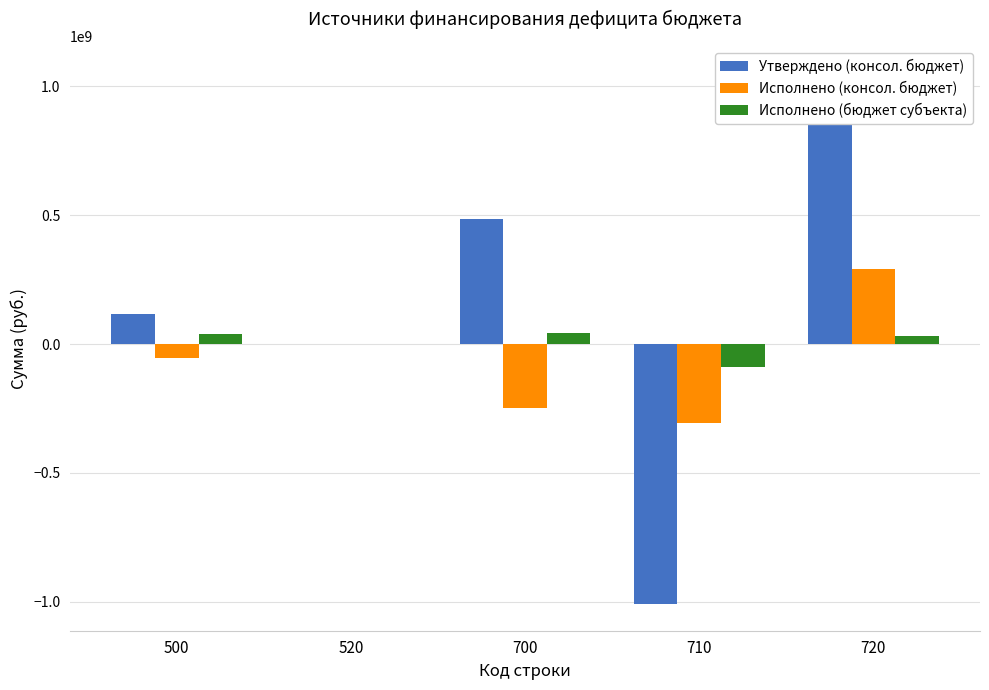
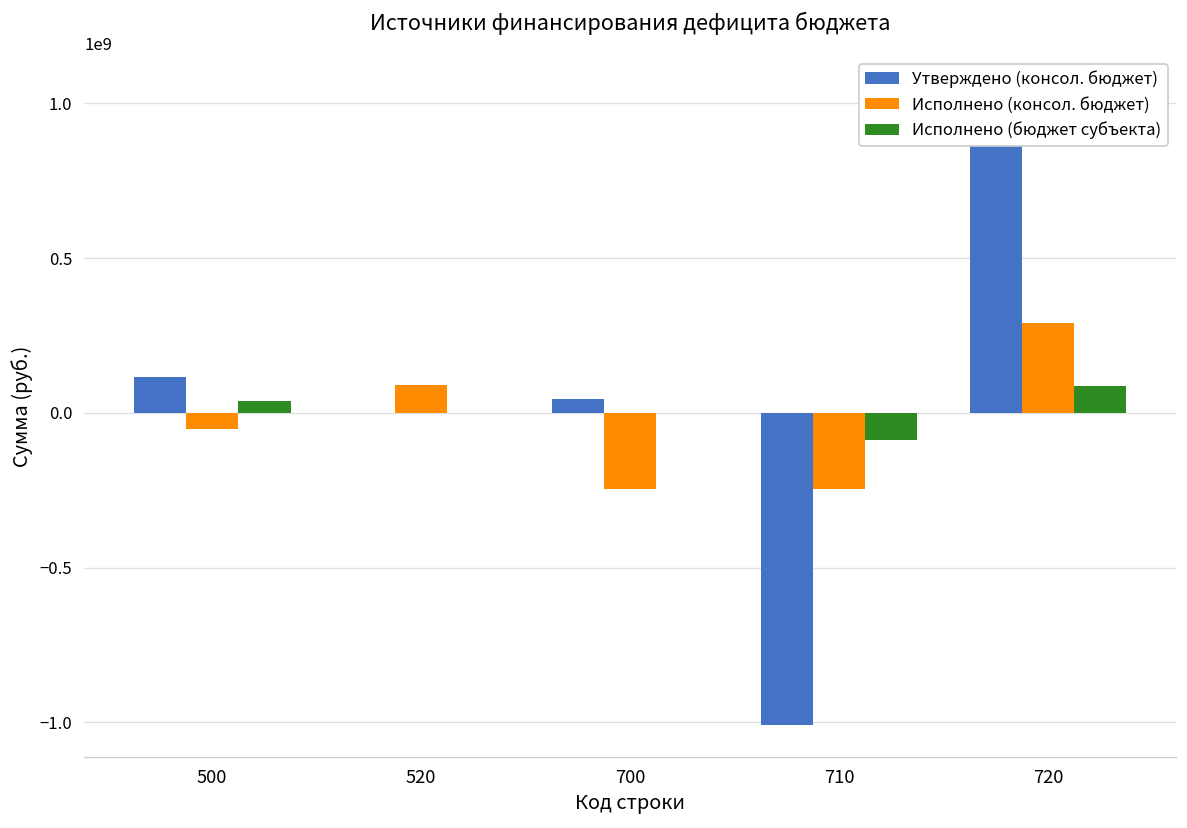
Исполнено (консол. бюджет), 520: 0 -> 90000000
Утверждено (консол. бюджет), 700: 480000000 -> 40000000
Исполнено (бюджет субъекта), 700: 40000000 -> 0
Исполнено (консол. бюджет), 710: -310000000 -> -250000000
Исполнено (бюджет субъекта), 720: 30000000 -> 90000000
